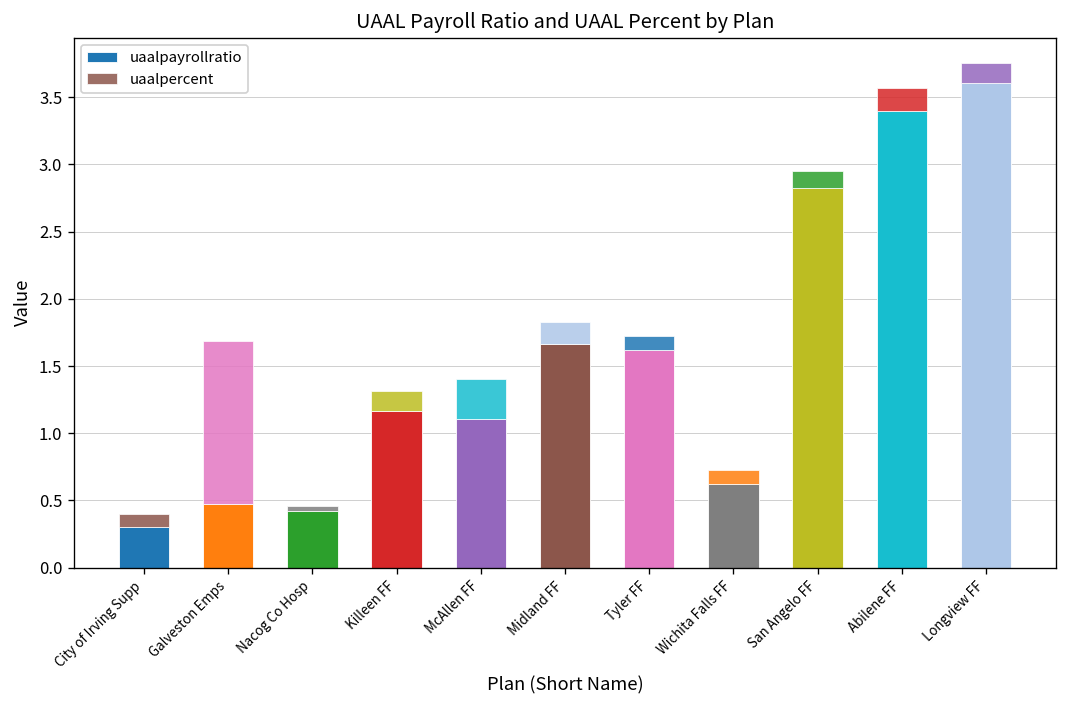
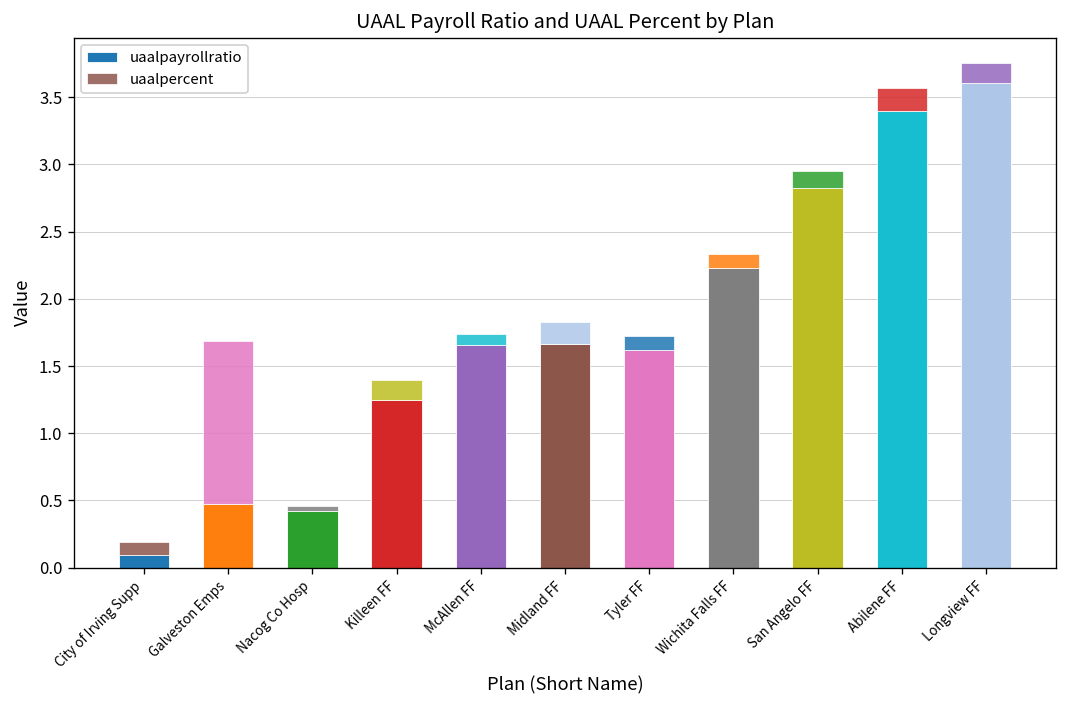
uaalpayrollratio, City of Irving Supp: 0.30 -> 0.09
uaalpayrollratio, Killeen FF: 1.17 -> 1.25
uaalpayrollratio, McAllen FF: 1.11 -> 1.66
uaalpercent, McAllen FF: 0.30 -> 0.08
uaalpayrollratio, Wichita Falls FF: 0.62 -> 2.23
